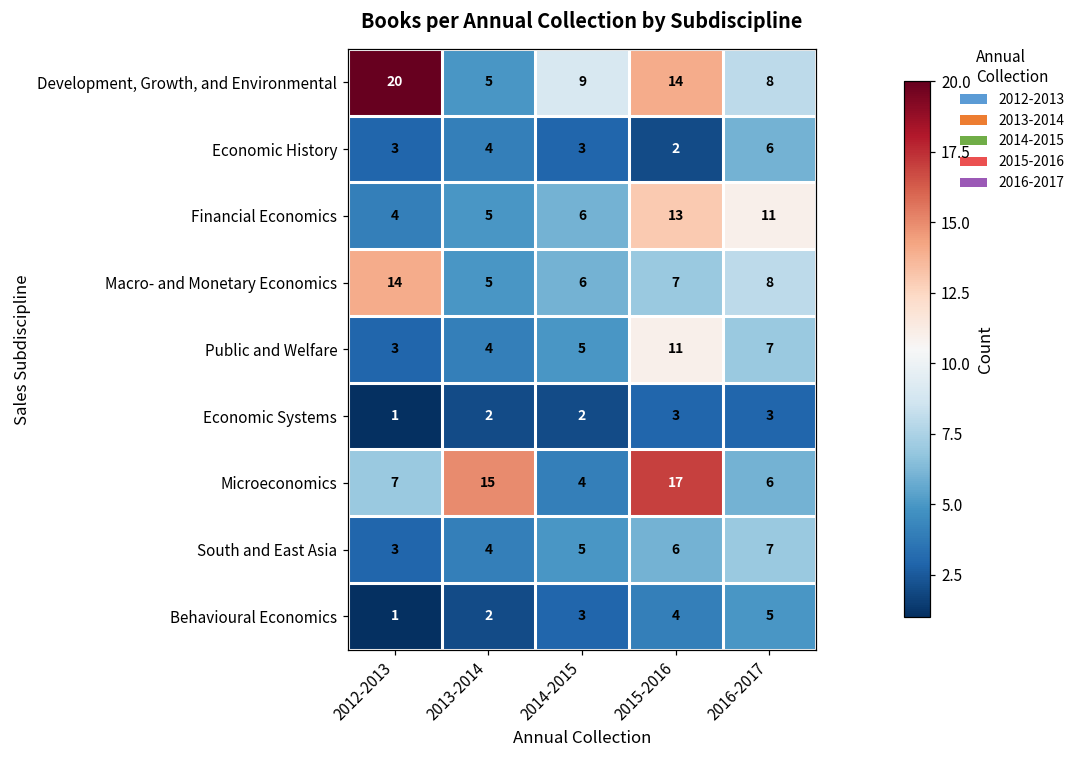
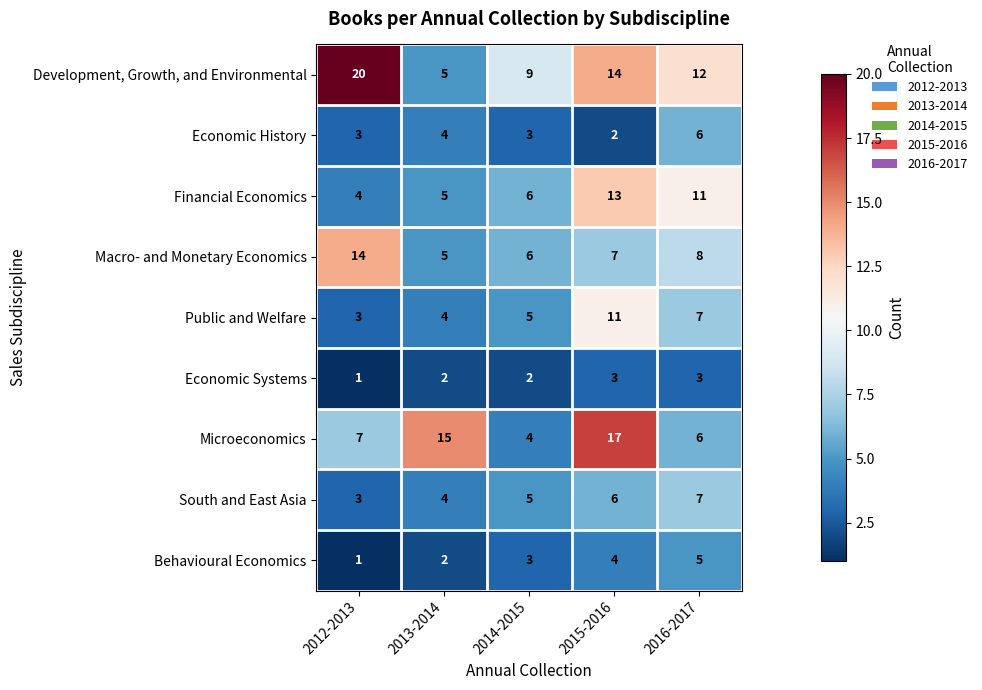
Development, Growth, and Environmental, 2016-2017: 8 -> 12
